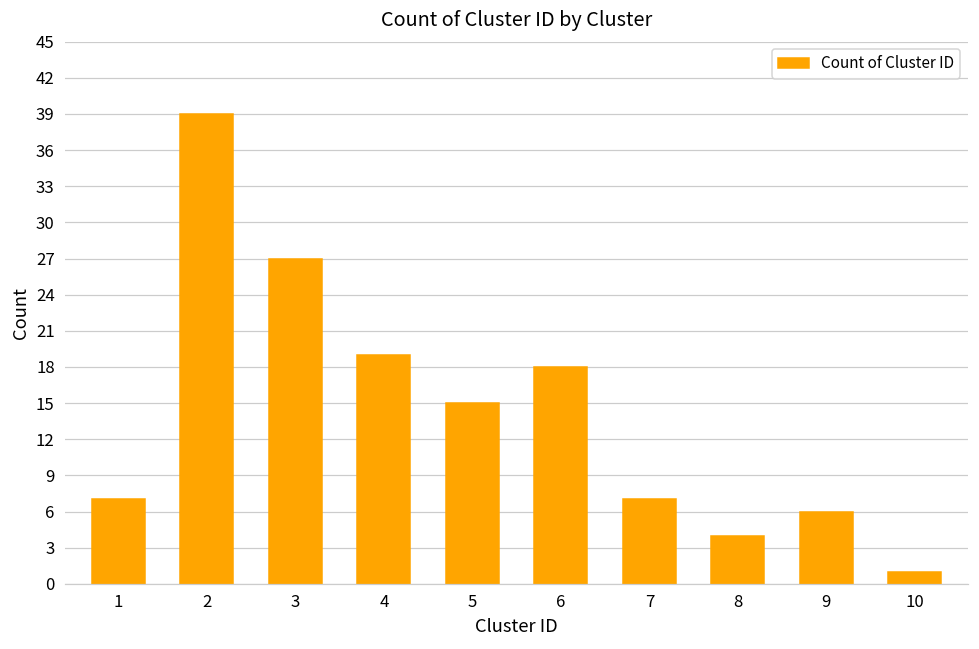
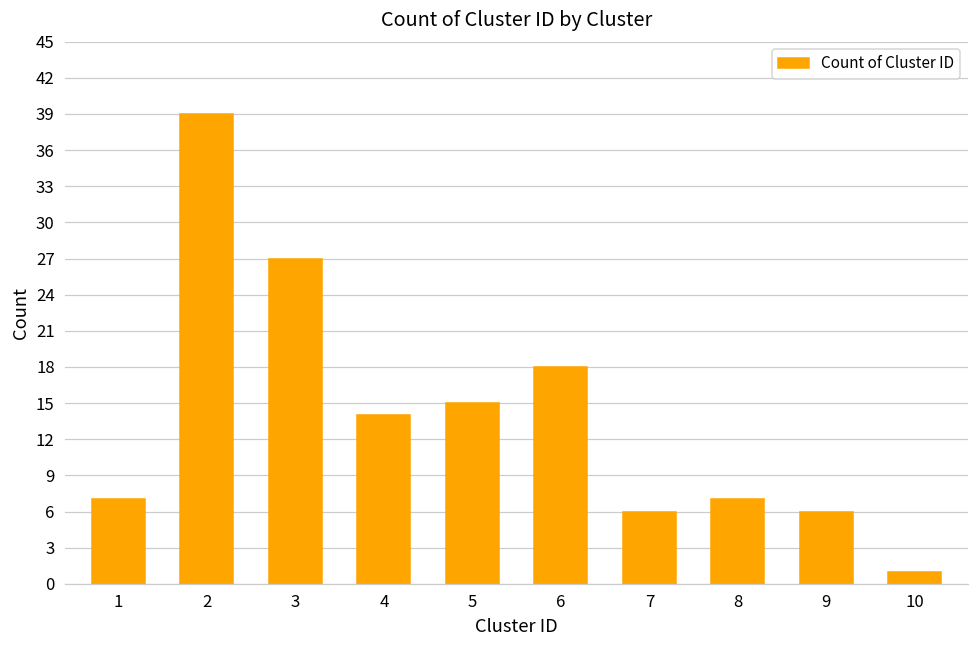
4: 19 -> 14
7: 7 -> 6
8: 4 -> 7
